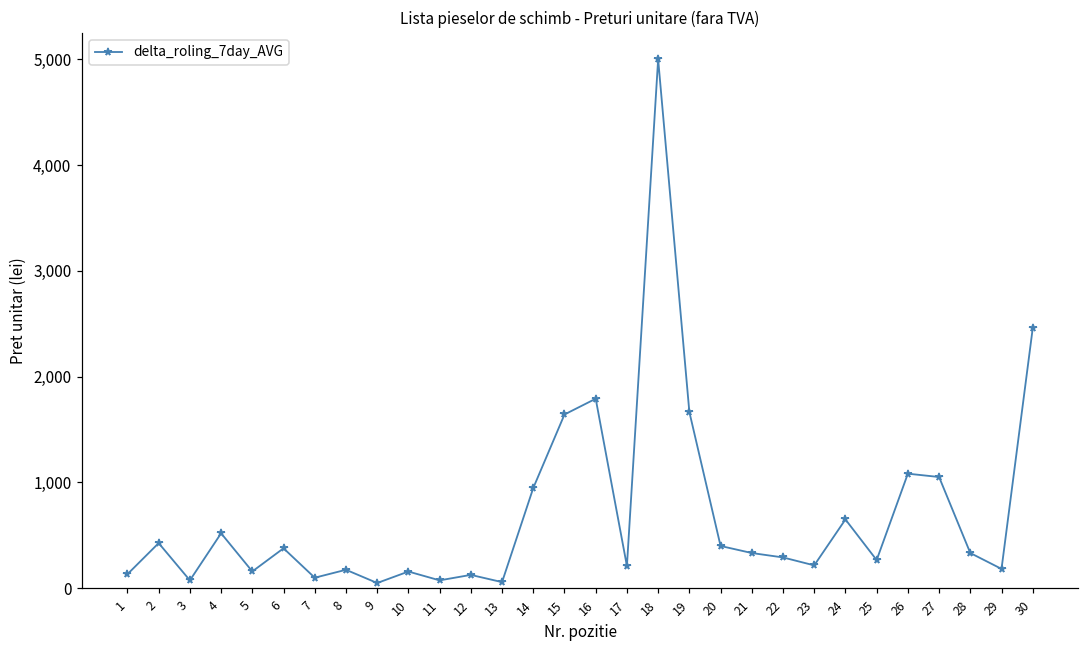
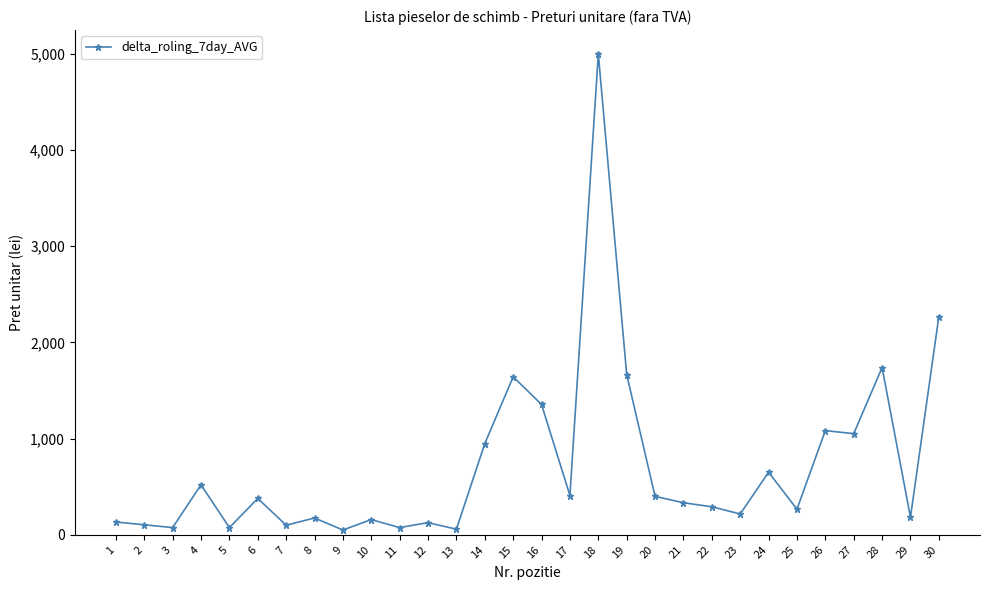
2: 400 -> 100
5: 200 -> 100
16: 1,800 -> 1,400
17: 200 -> 400
28: 300 -> 1,700
30: 2,500 -> 2,300
